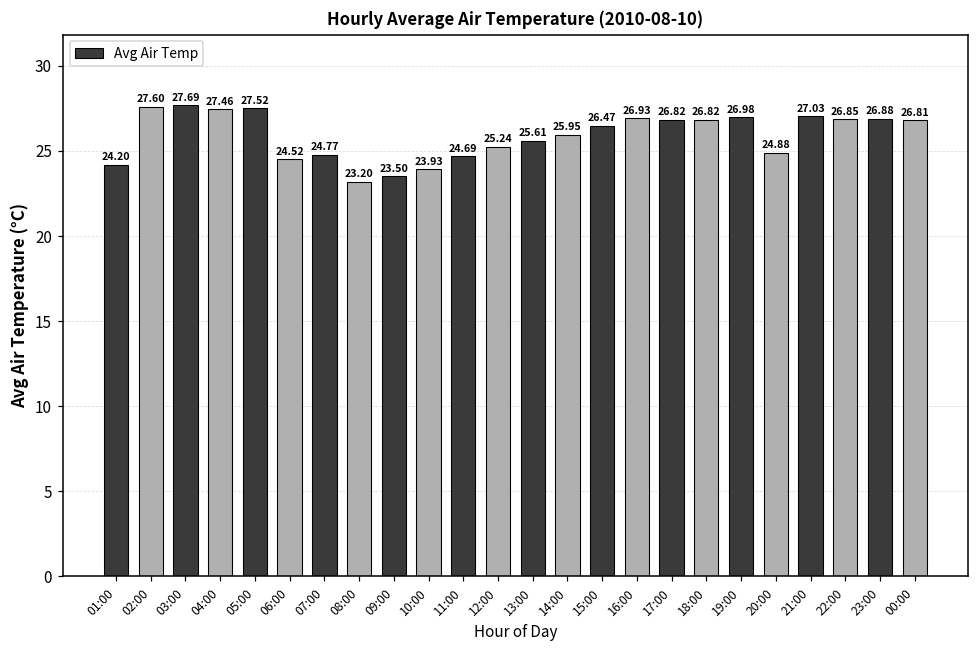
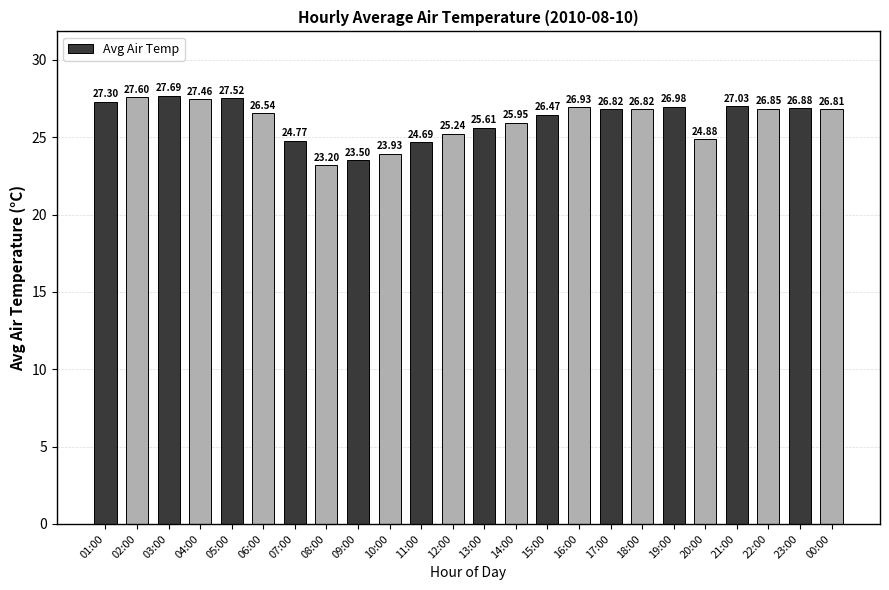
01:00: 24.20 -> 27.30
06:00: 24.52 -> 26.54
